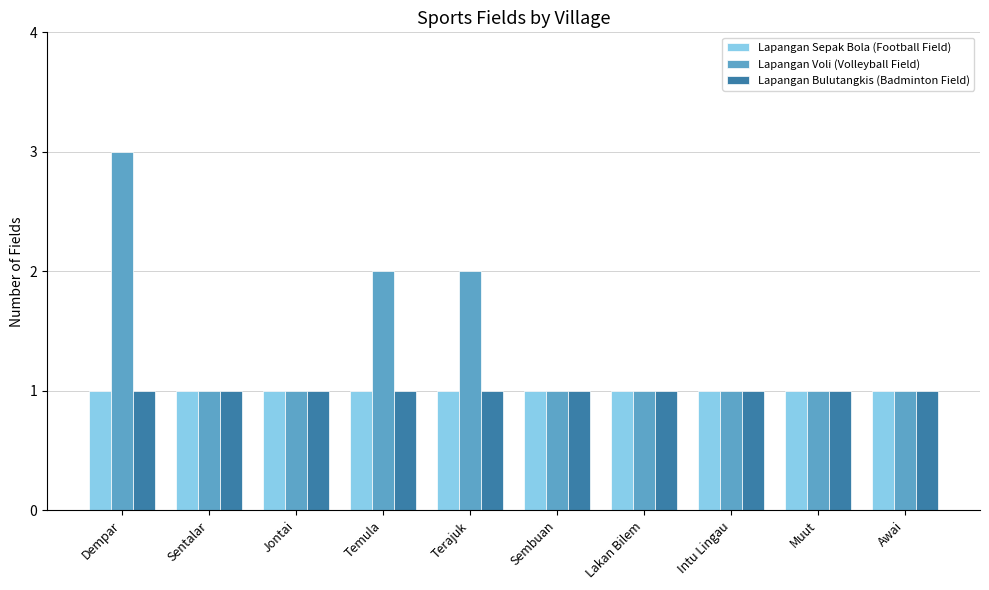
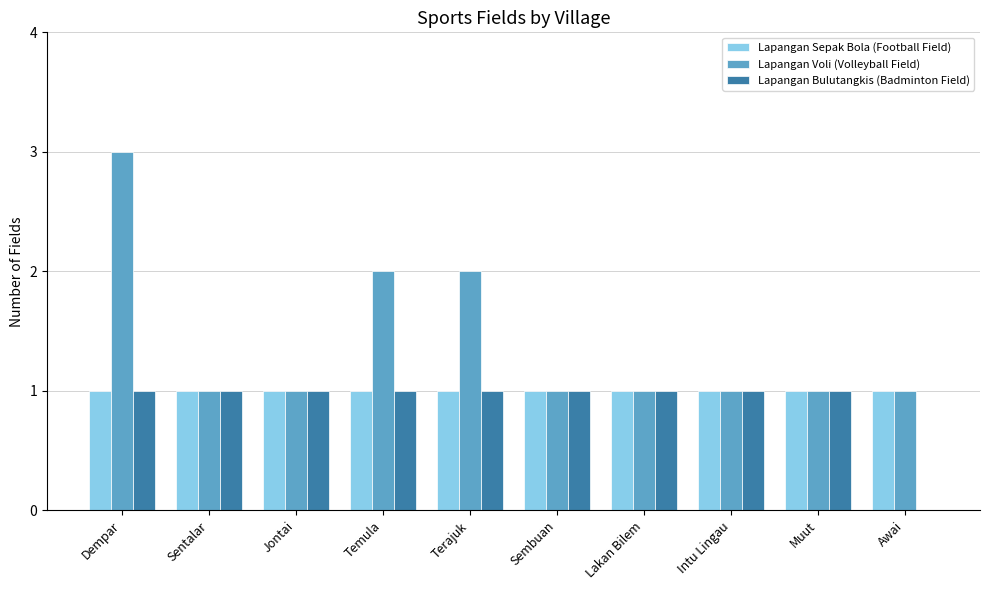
Lapangan Bulutangkis (Badminton Field), Awai: 1 -> 0
